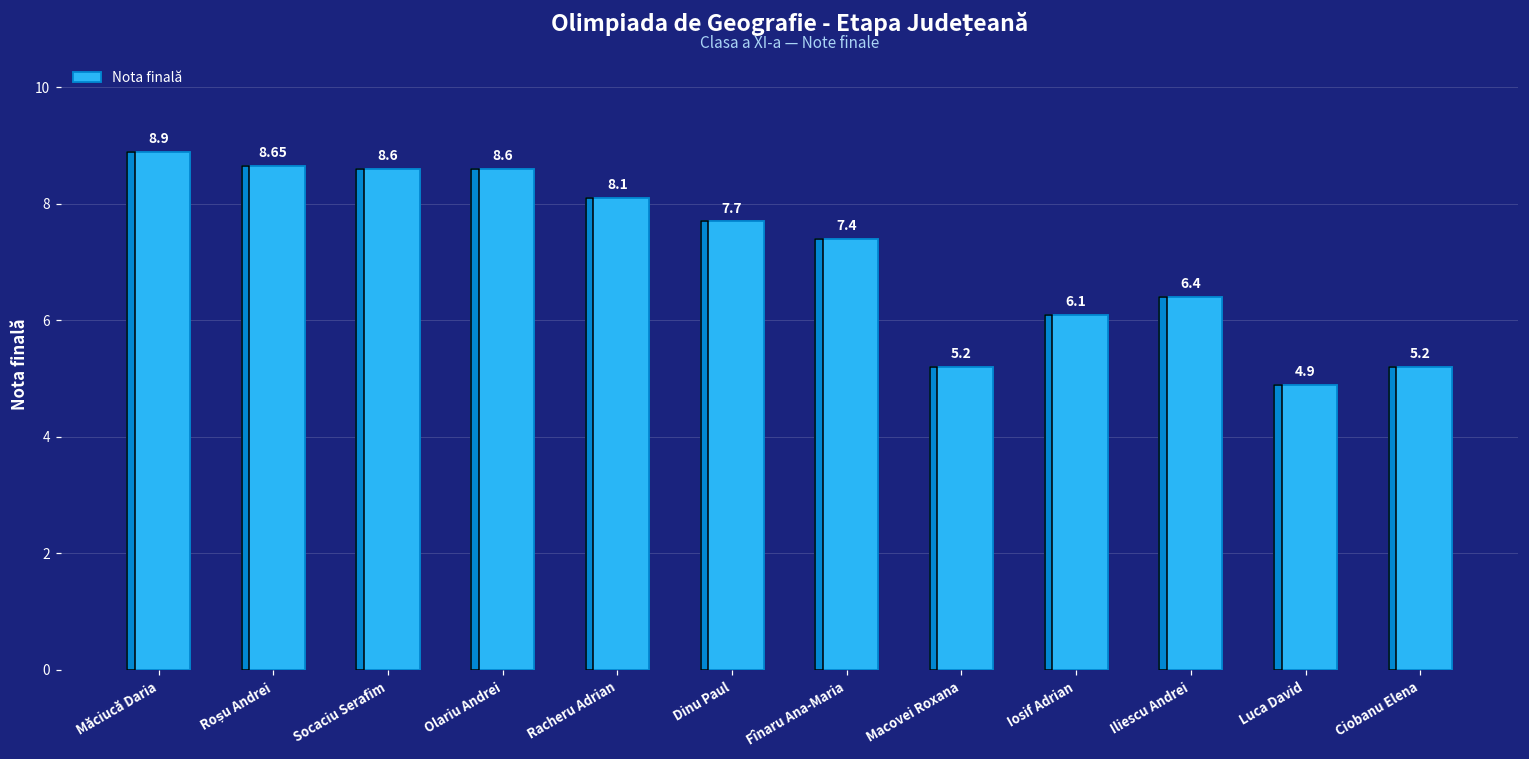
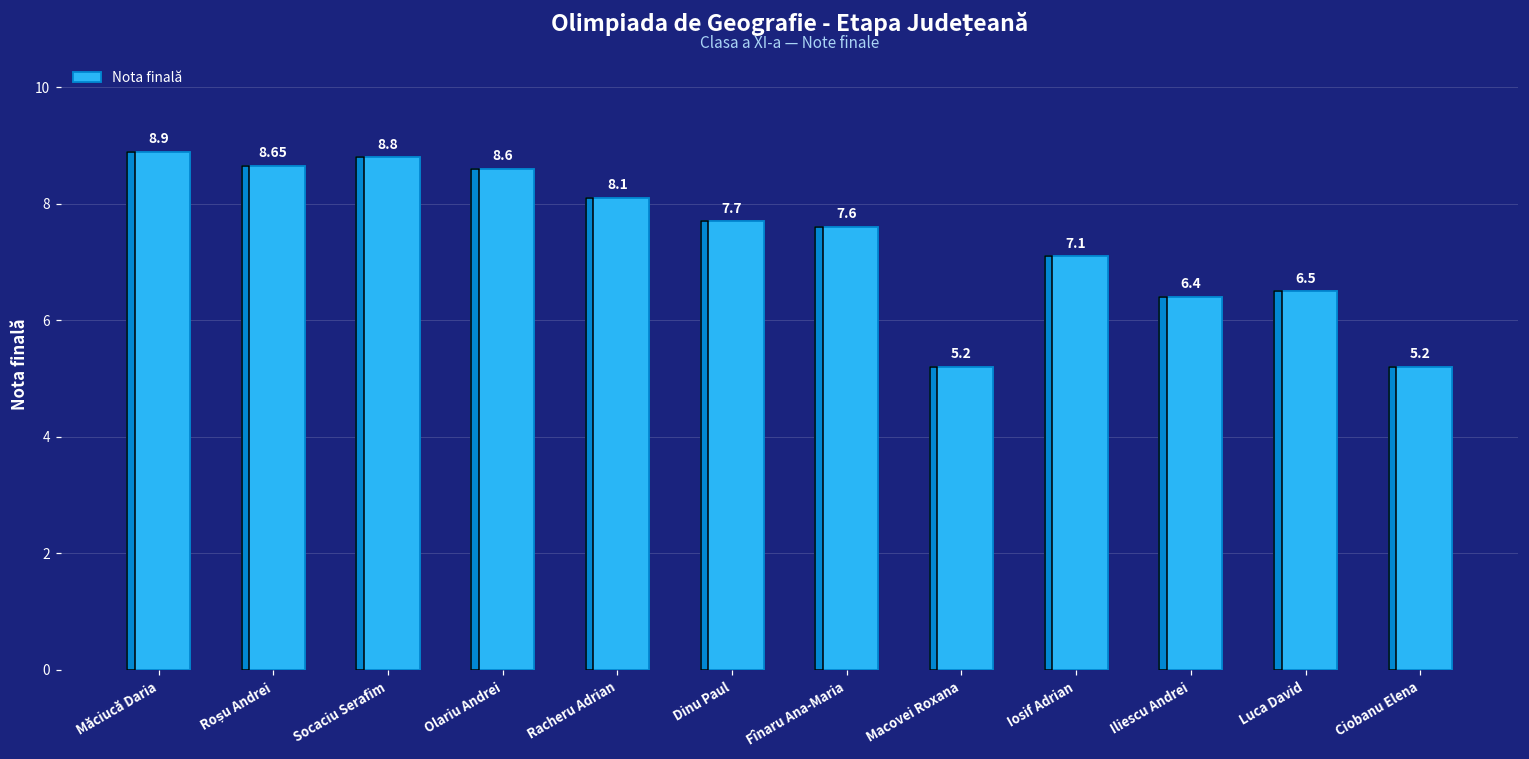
Socaciu Serafim: 8.6 -> 8.8
Fînaru Ana-Maria: 7.4 -> 7.6
Iosif Adrian: 6.1 -> 7.1
Luca David: 4.9 -> 6.5
